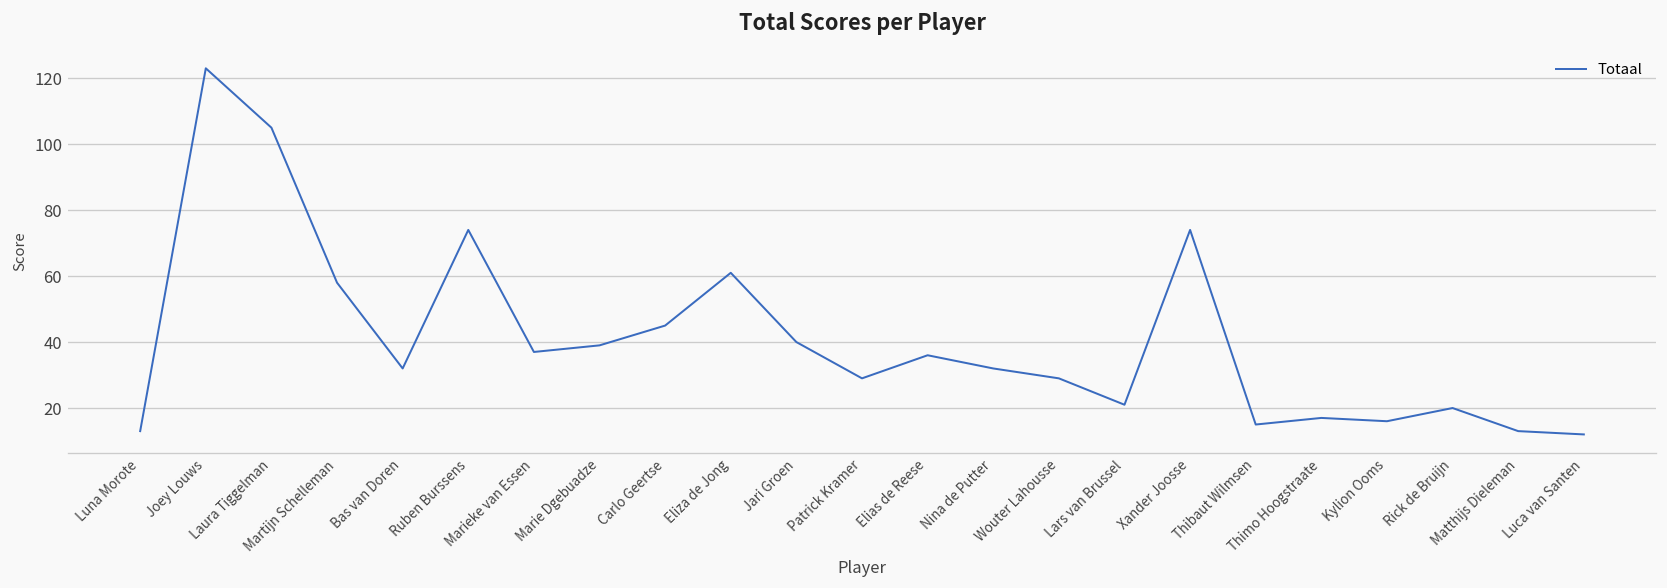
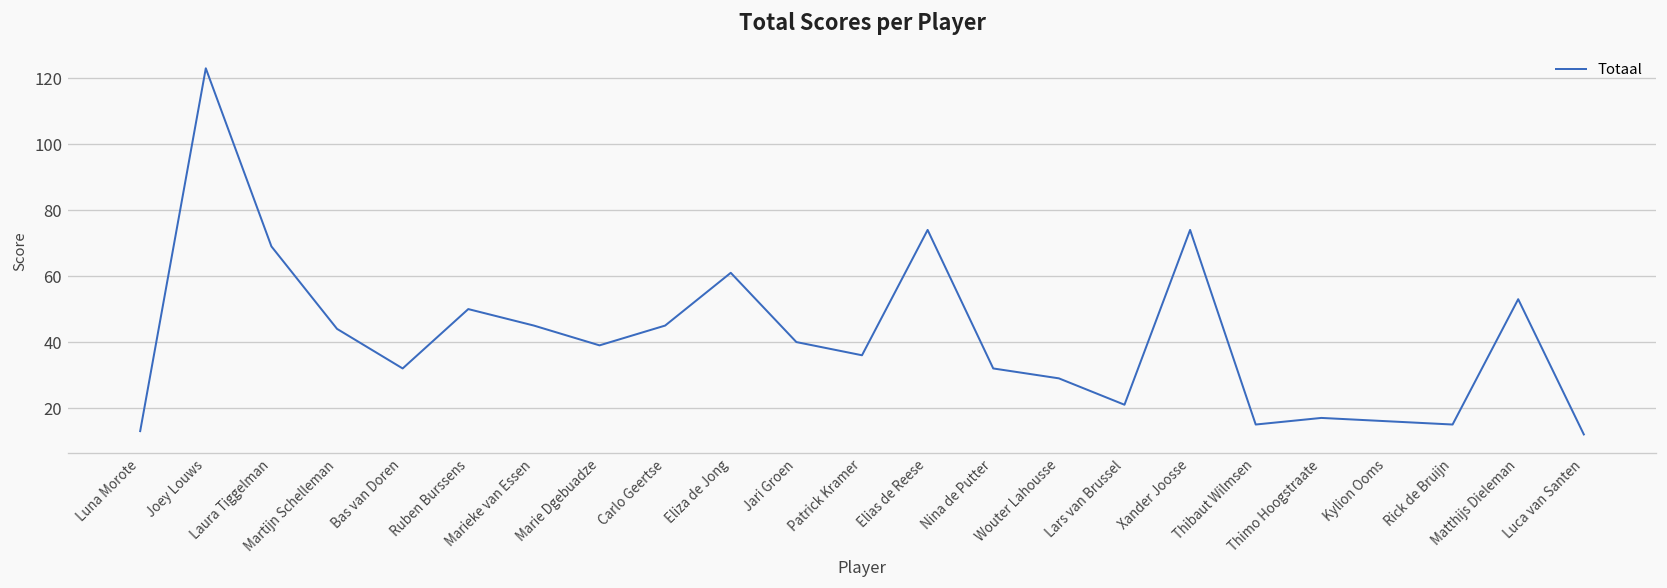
Laura Tiggelman: 105 -> 69
Martijn Schelleman: 58 -> 44
Ruben Burssens: 74 -> 50
Marieke van Essen: 37 -> 45
Patrick Kramer: 29 -> 36
Elias de Reese: 36 -> 74
Rick de Bruijn: 20 -> 15
Matthijs Dieleman: 13 -> 53
